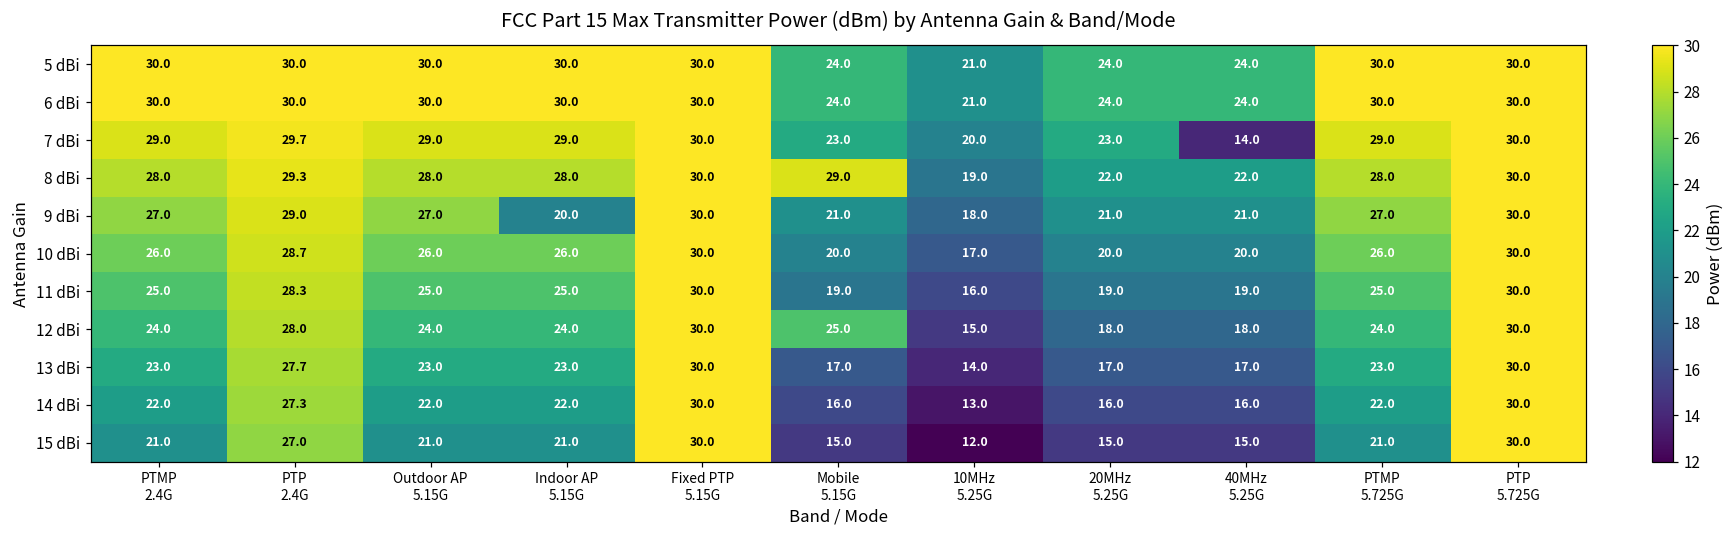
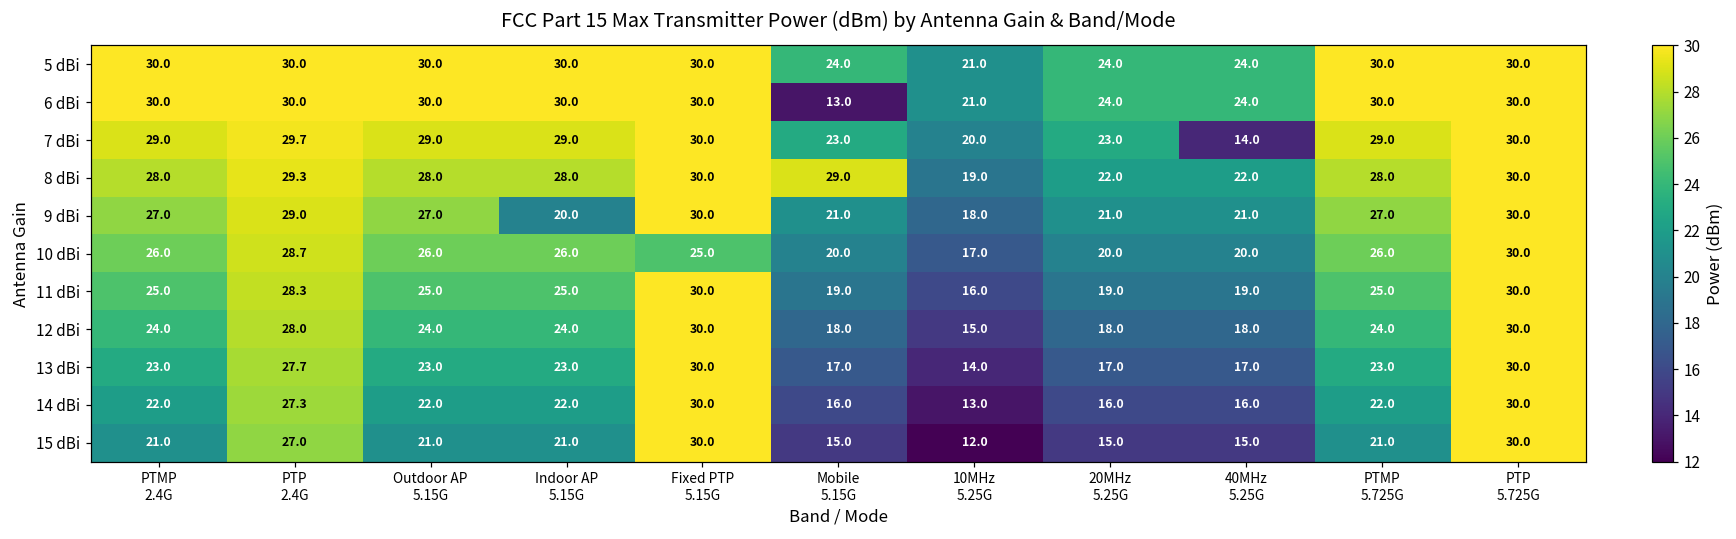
6 dBi, Mobile 5.15G: 24.0 -> 13.0
10 dBi, Fixed PTP 5.15G: 30.0 -> 25.0
12 dBi, Mobile 5.15G: 25.0 -> 18.0
